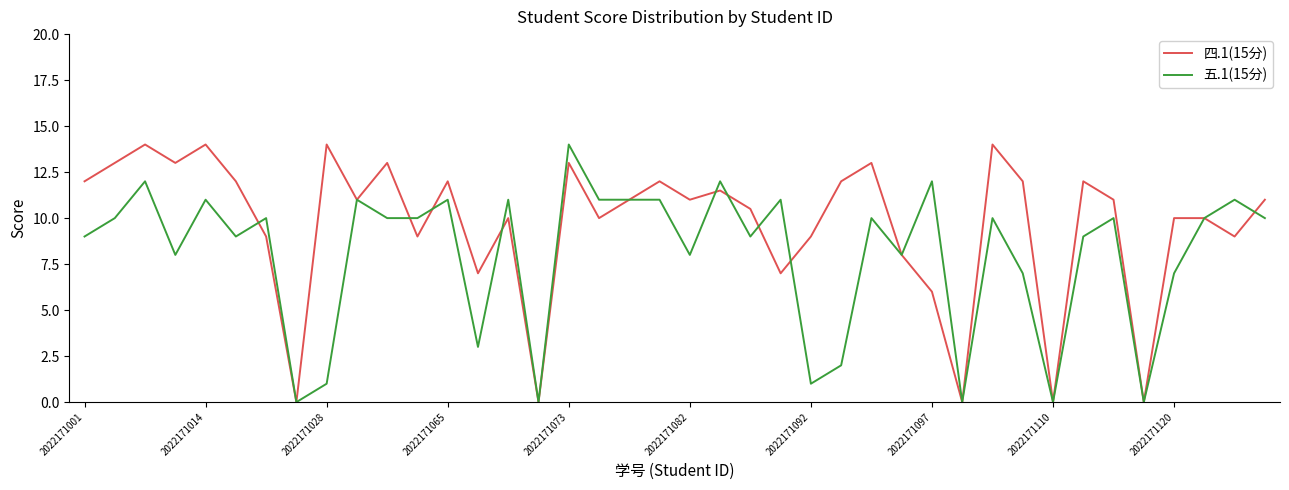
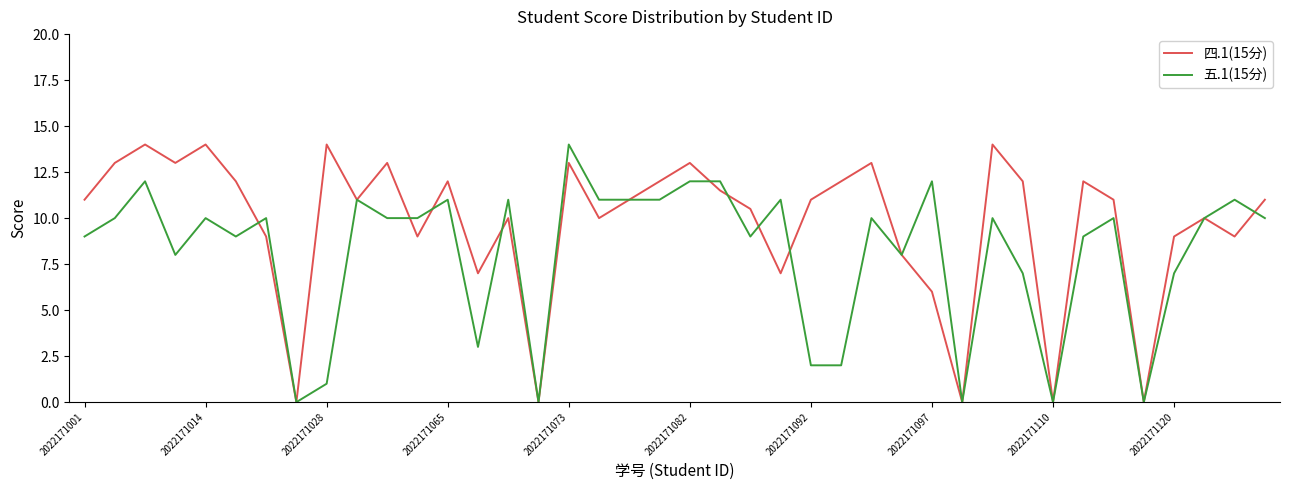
四.1(15分), 2022171001: 12 -> 11
五.1(15分), 2022171014: 11 -> 10
四.1(15分), 2022171082: 11 -> 13
五.1(15分), 2022171082: 8 -> 12
四.1(15分), 2022171092: 9 -> 11
五.1(15分), 2022171092: 1 -> 2
四.1(15分), 2022171120: 10 -> 9
